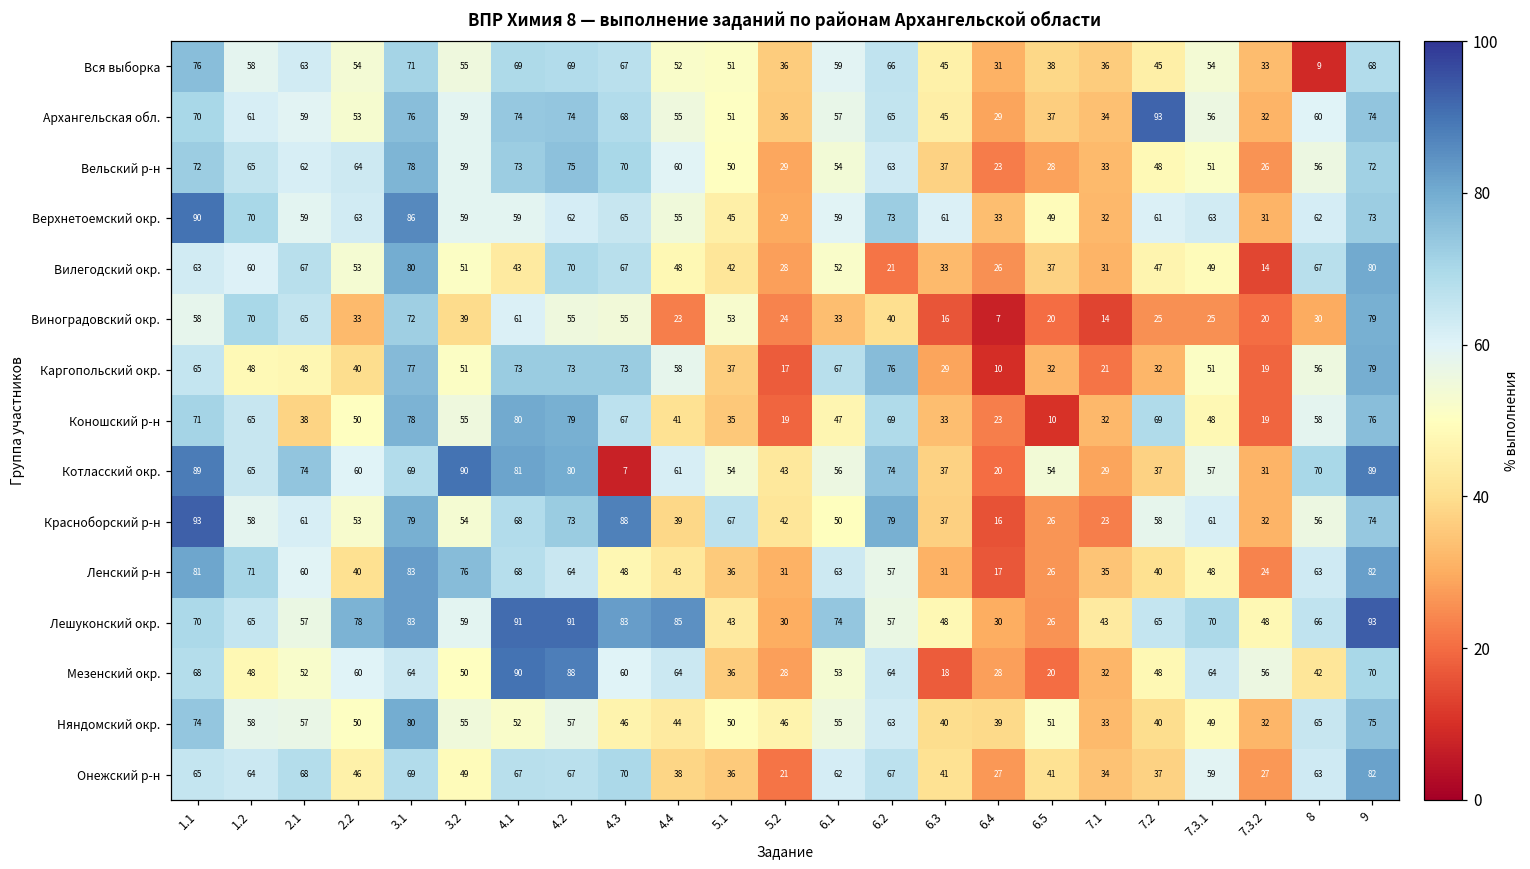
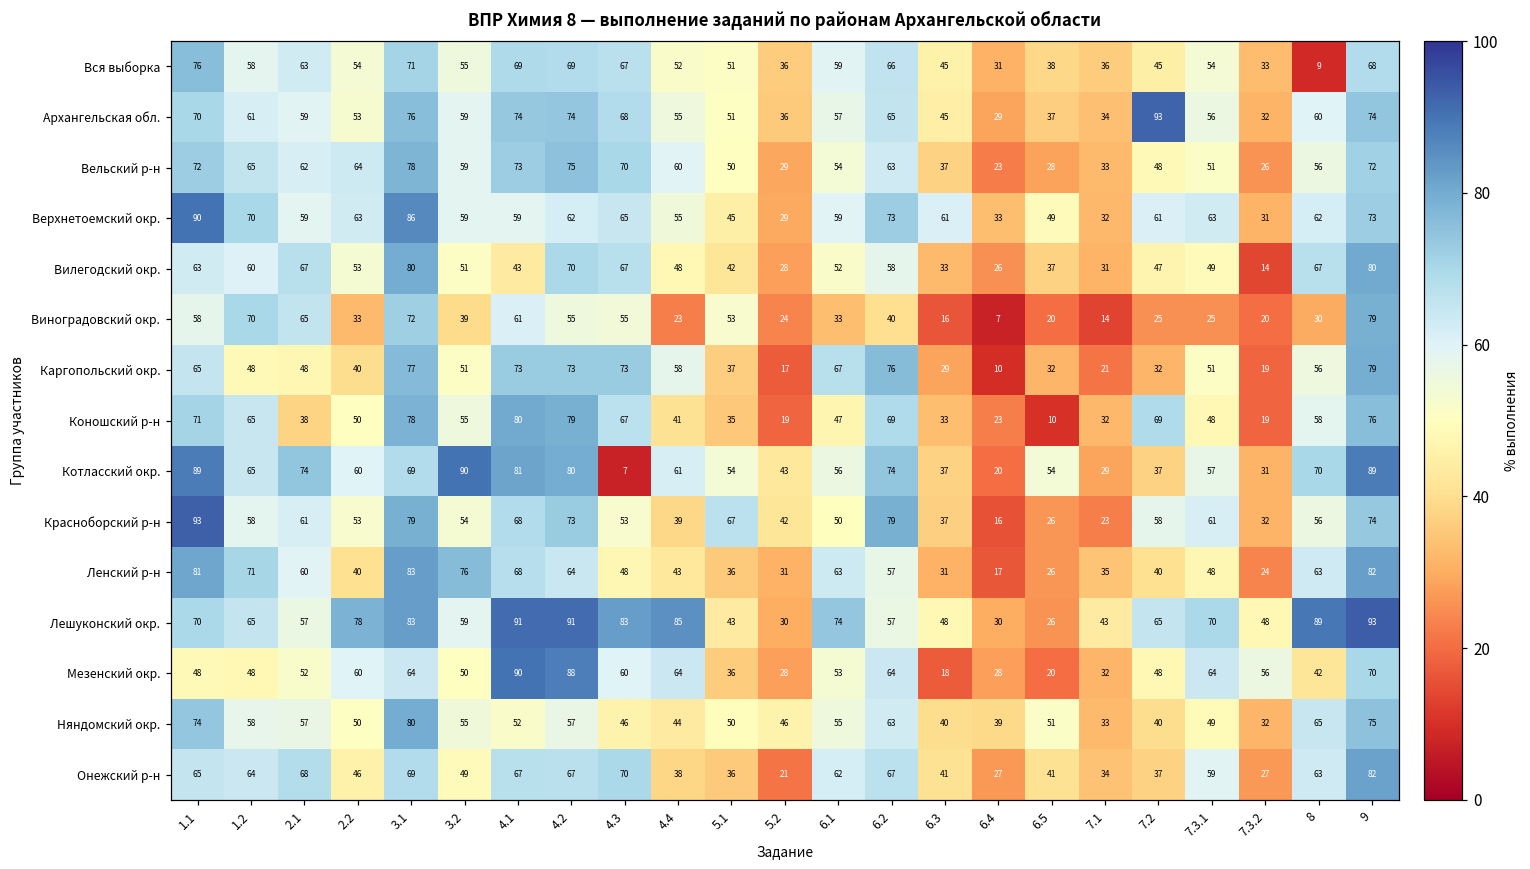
Вилегодский окр., 6.2: 21 -> 58
Красноборский р-н, 4.3: 88 -> 53
Лешуконский окр., 8: 66 -> 89
Мезенский окр., 1.1: 68 -> 48
